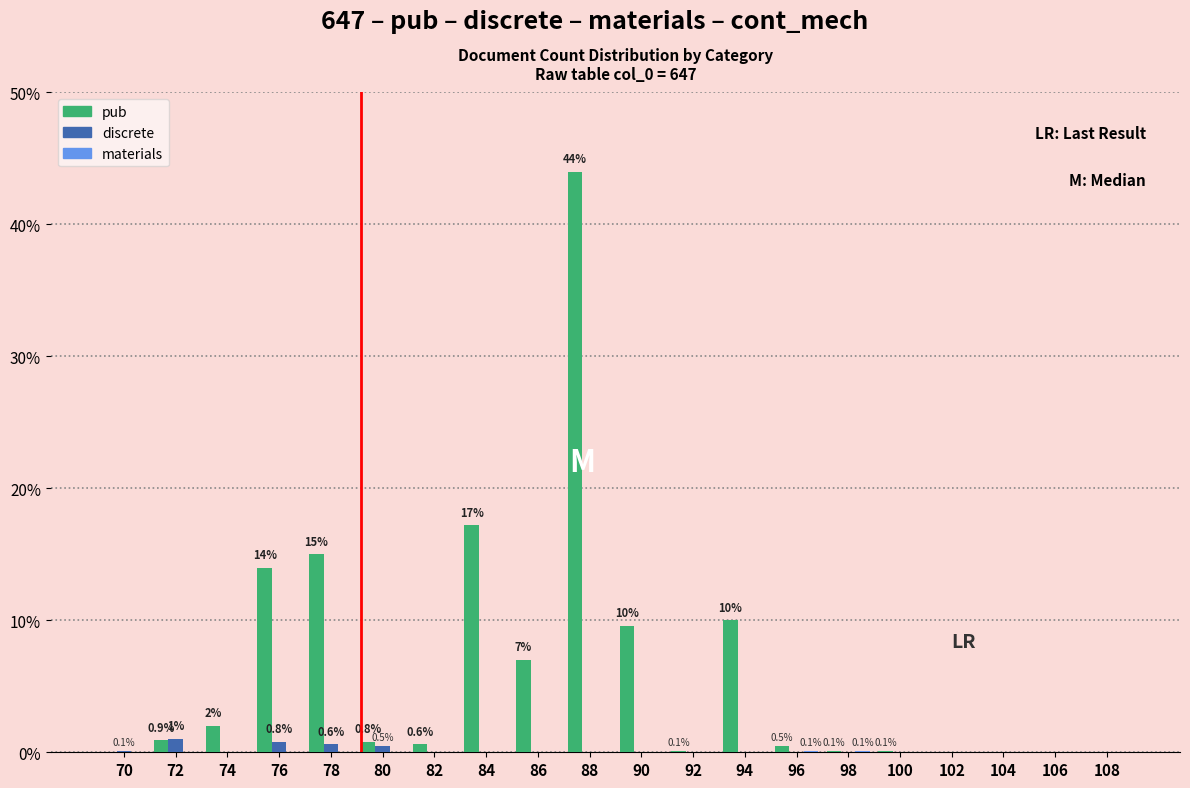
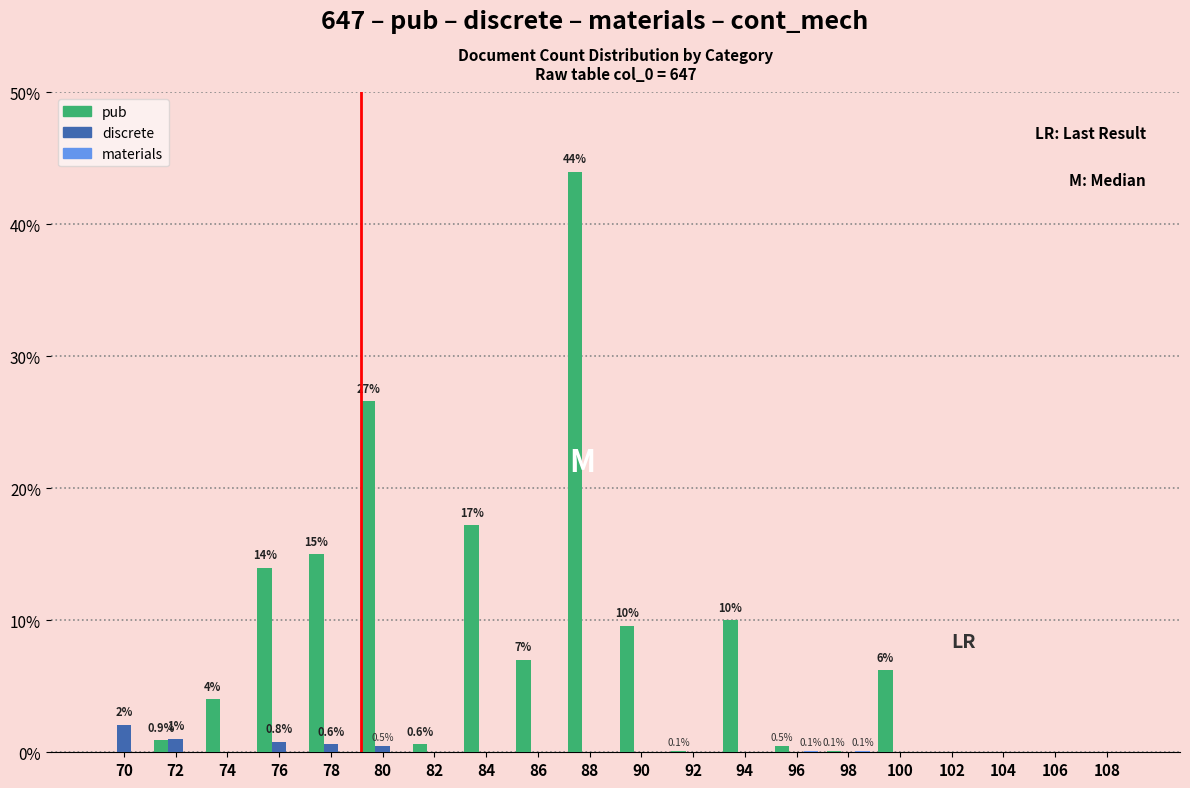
discrete, 70: 0.1% -> 2%
pub, 74: 2% -> 4%
pub, 80: 0.8% -> 27%
pub, 100: 0.1% -> 6%
